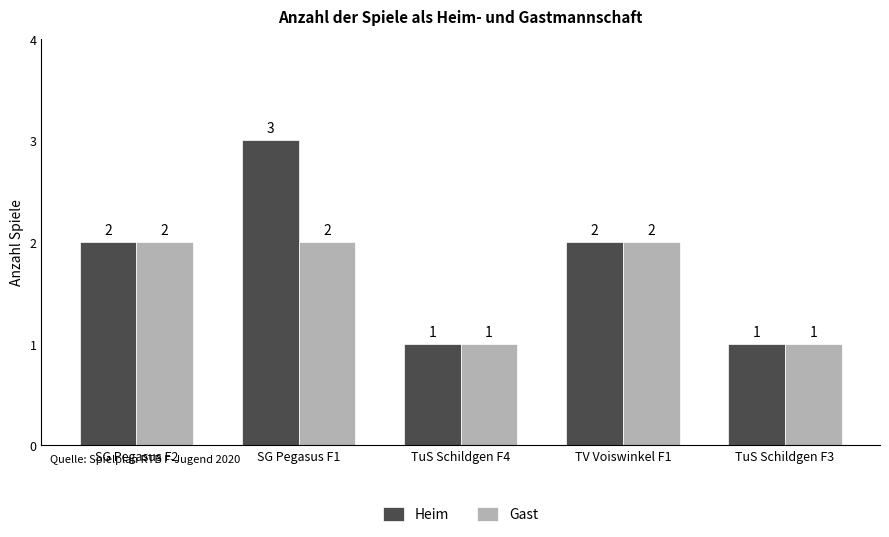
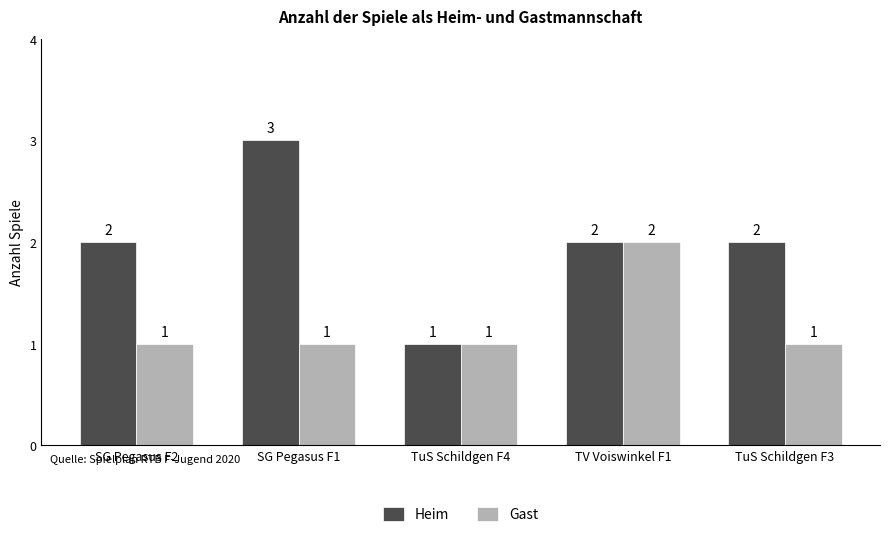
Gast, SG Pegasus F2: 2 -> 1
Gast, SG Pegasus F1: 2 -> 1
Heim, TuS Schildgen F3: 1 -> 2
